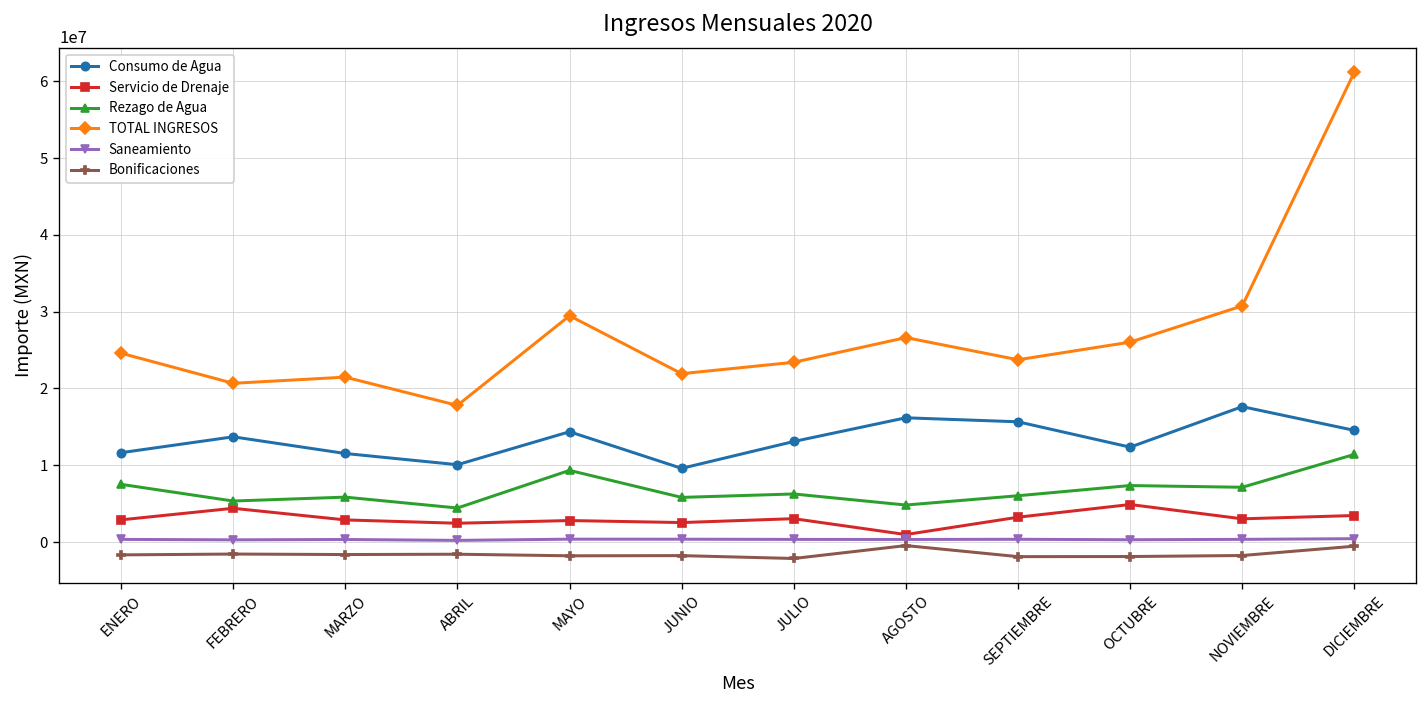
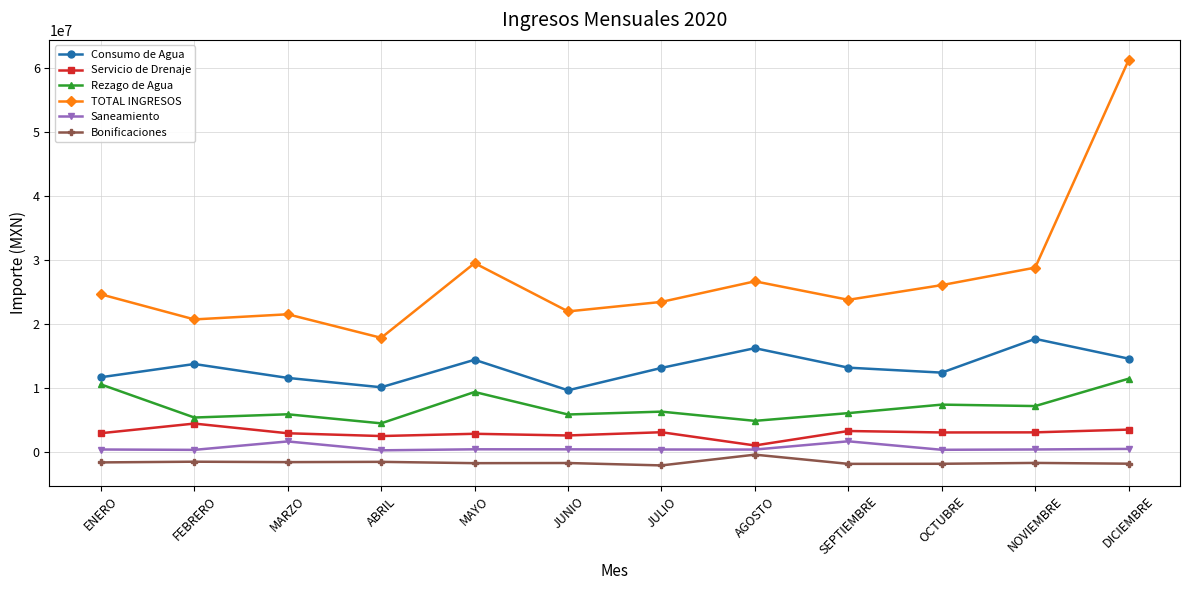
Rezago de Agua, ENERO: 8000000 -> 11000000
Saneamiento, MARZO: 0 -> 2000000
Consumo de Agua, SEPTIEMBRE: 16000000 -> 13000000
Saneamiento, SEPTIEMBRE: 0 -> 2000000
Servicio de Drenaje, OCTUBRE: 5000000 -> 3000000
TOTAL INGRESOS, NOVIEMBRE: 31000000 -> 29000000
Bonificaciones, DICIEMBRE: -1000000 -> -2000000
